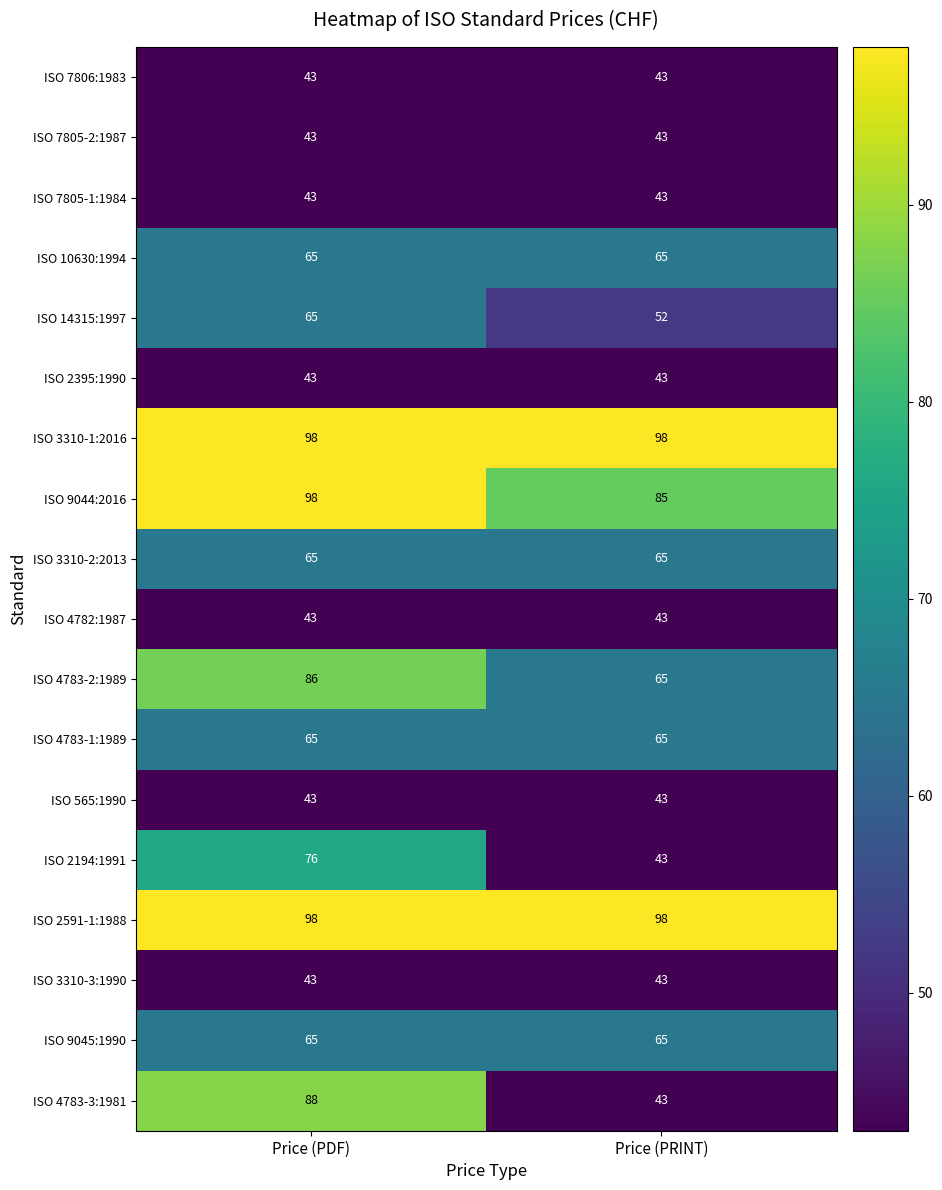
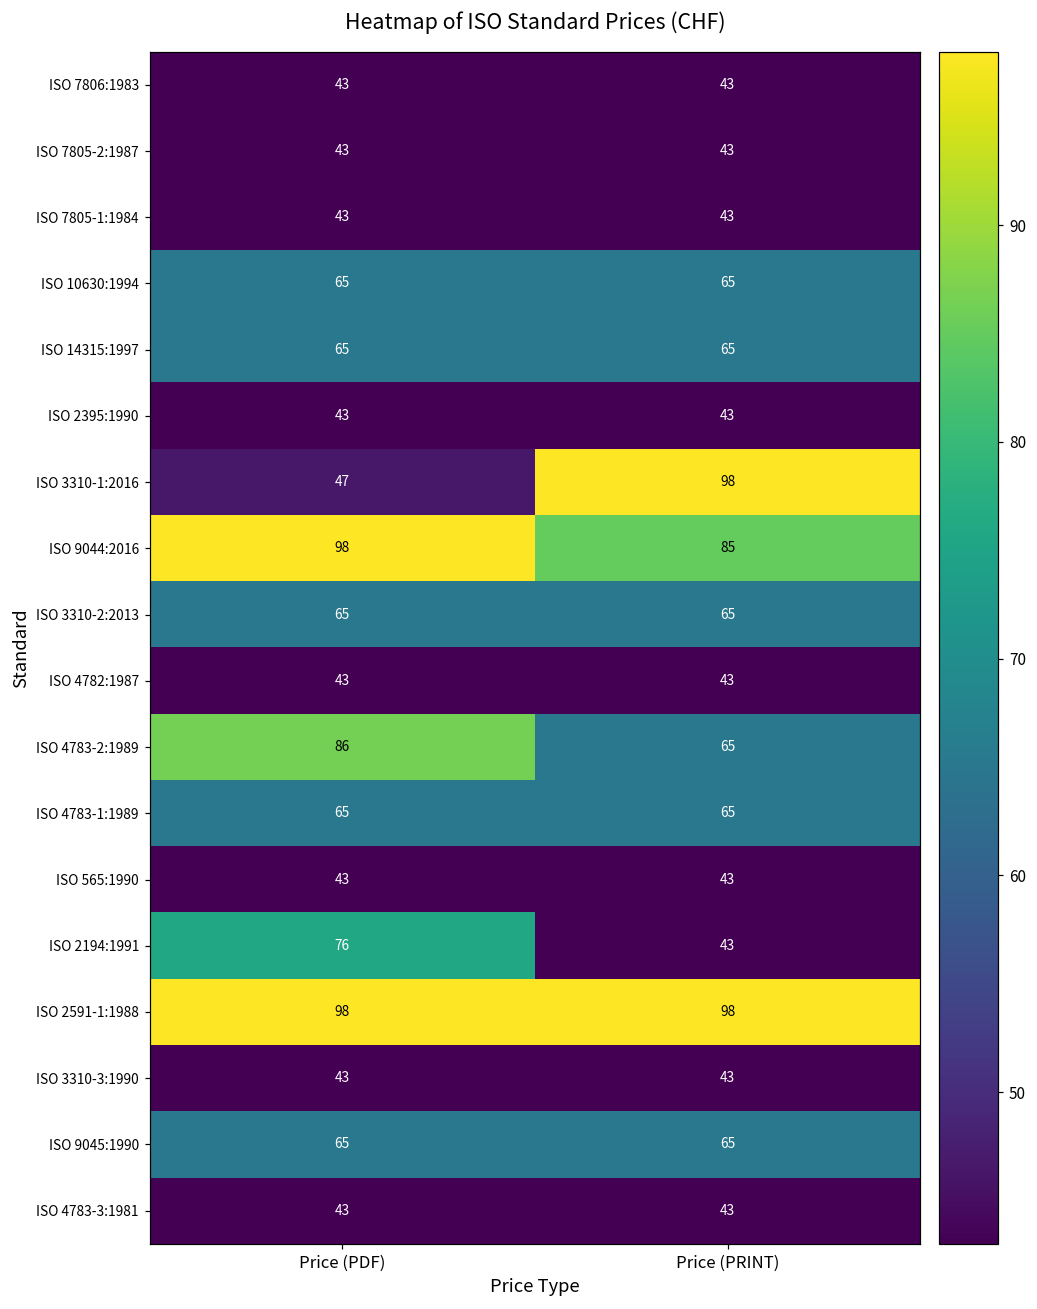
ISO 14315:1997, Price (PRINT): 52 -> 65
ISO 3310-1:2016, Price (PDF): 98 -> 47
ISO 4783-3:1981, Price (PDF): 88 -> 43
